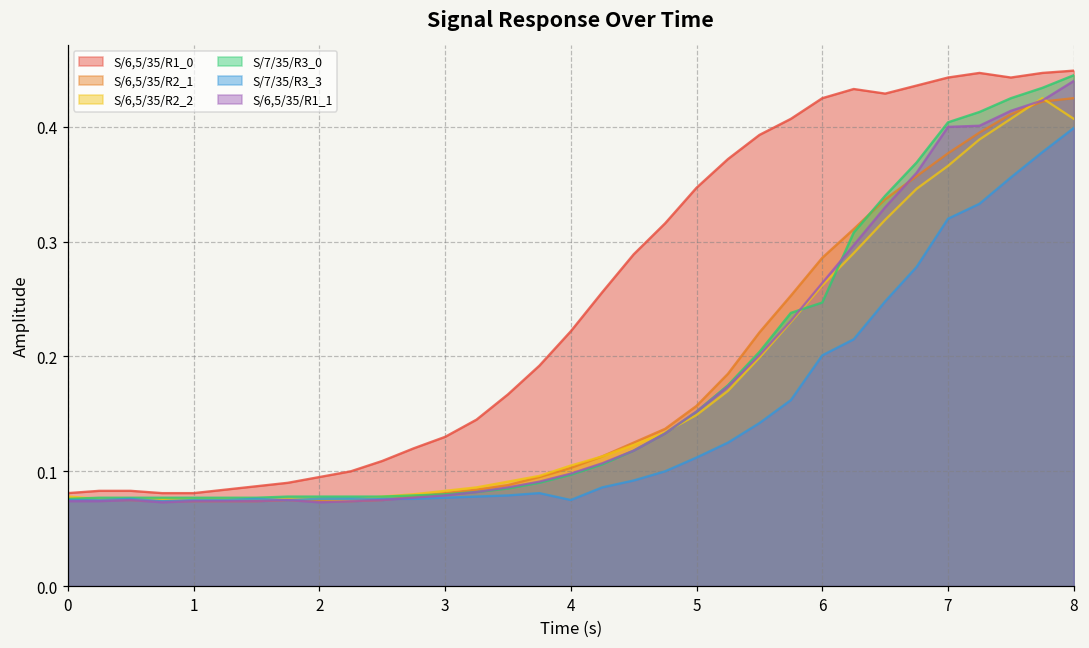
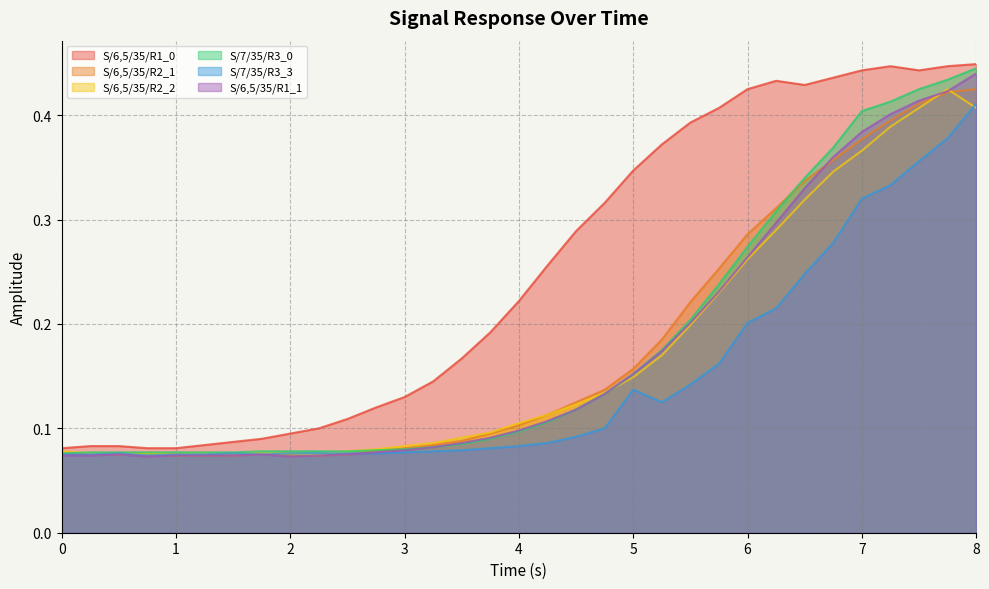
S/7/35/R3_3, 4: 0.075 -> 0.083
S/7/35/R3_3, 5: 0.112 -> 0.137
S/7/35/R3_0, 6: 0.247 -> 0.274
S/6,5/35/R1_1, 7: 0.400 -> 0.384
S/7/35/R3_3, 8: 0.399 -> 0.411
